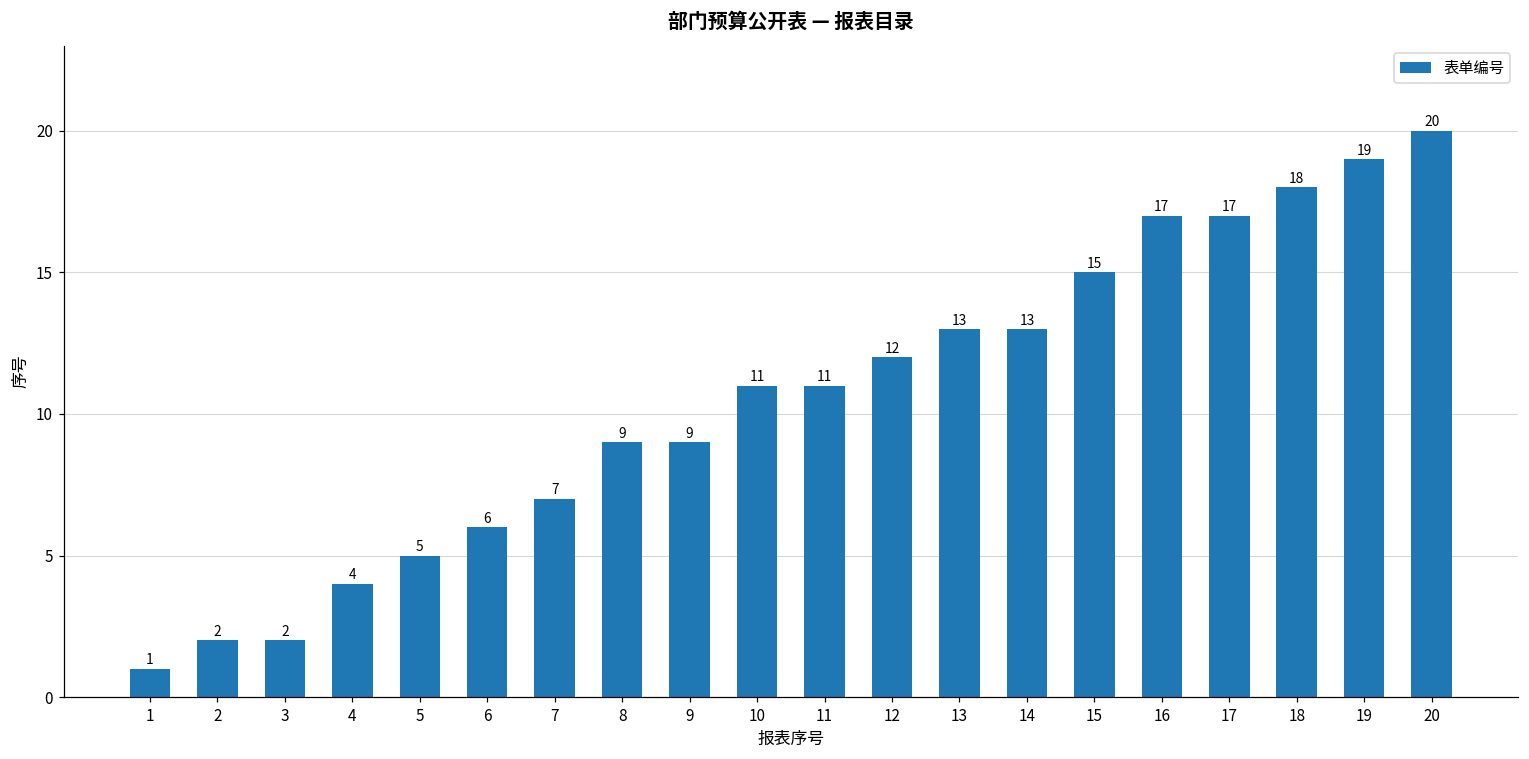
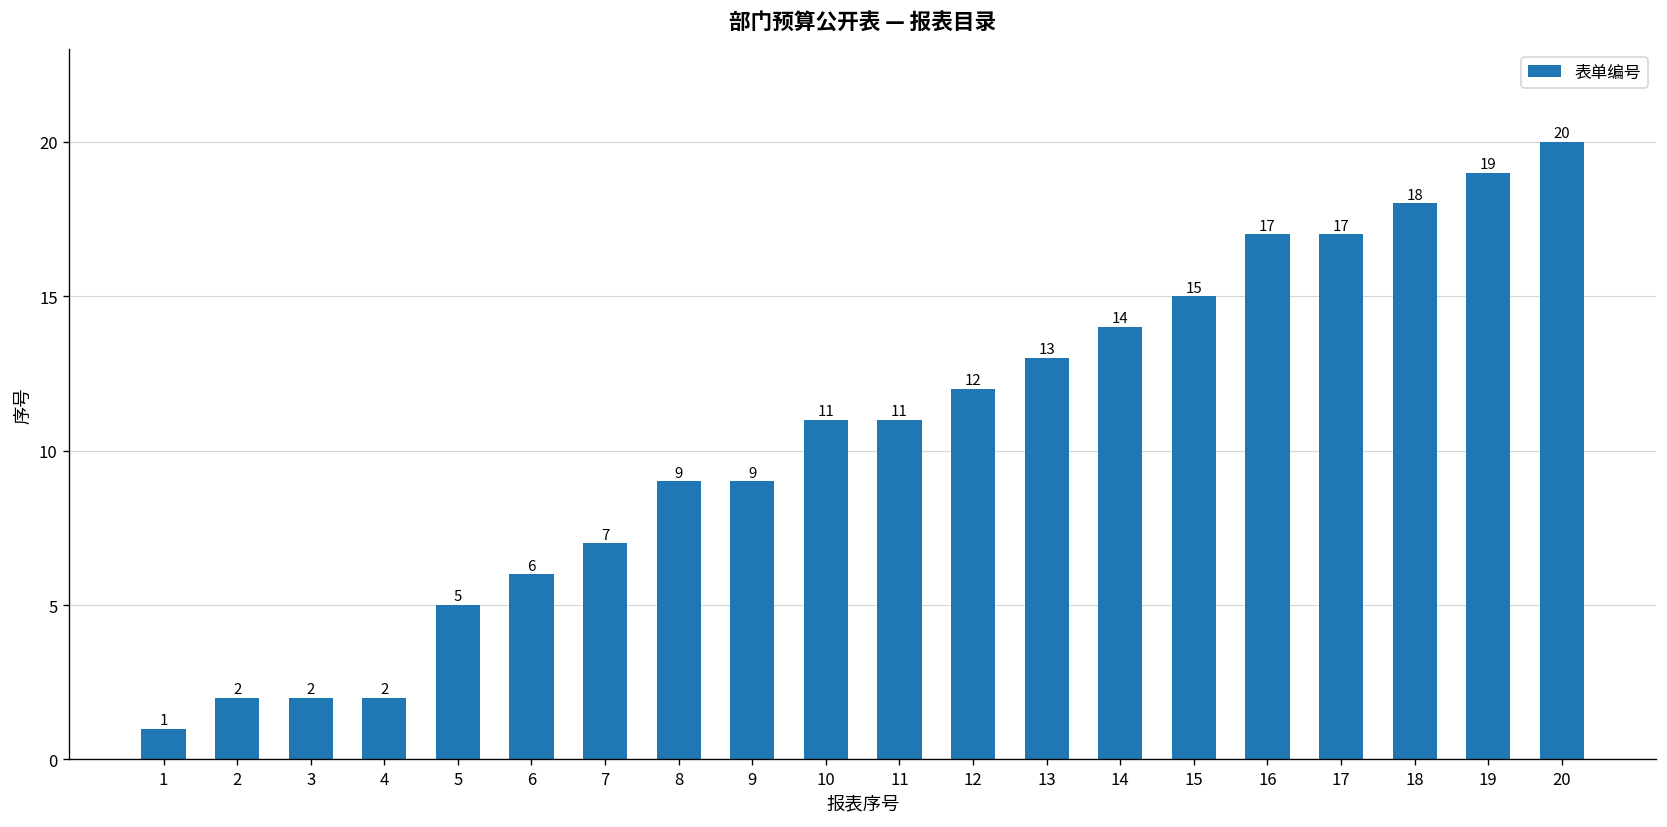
4: 4 -> 2
14: 13 -> 14
